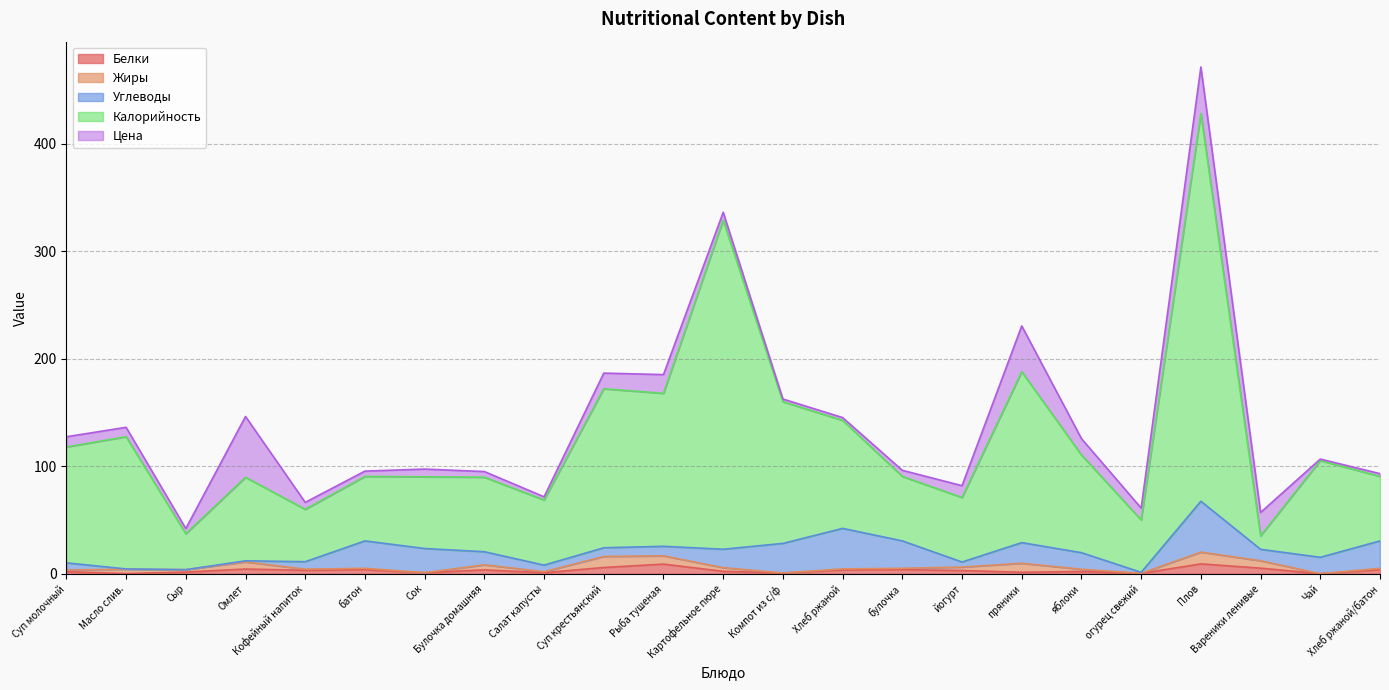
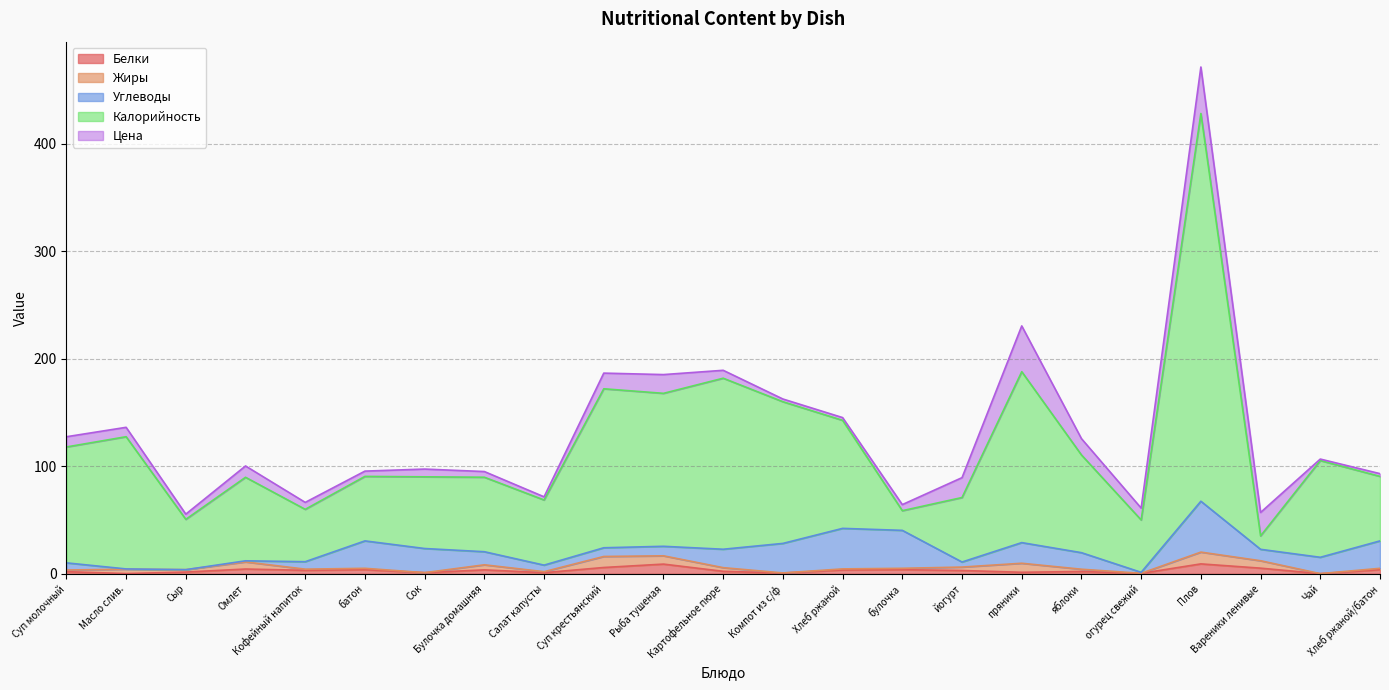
Калорийность, Сыр: 33 -> 47
Цена, Омлет: 57 -> 11
Калорийность, Картофельное пюре: 306 -> 159
Углеводы, булочка: 26 -> 35
Калорийность, булочка: 60 -> 18
Цена, йогурт: 11 -> 19
